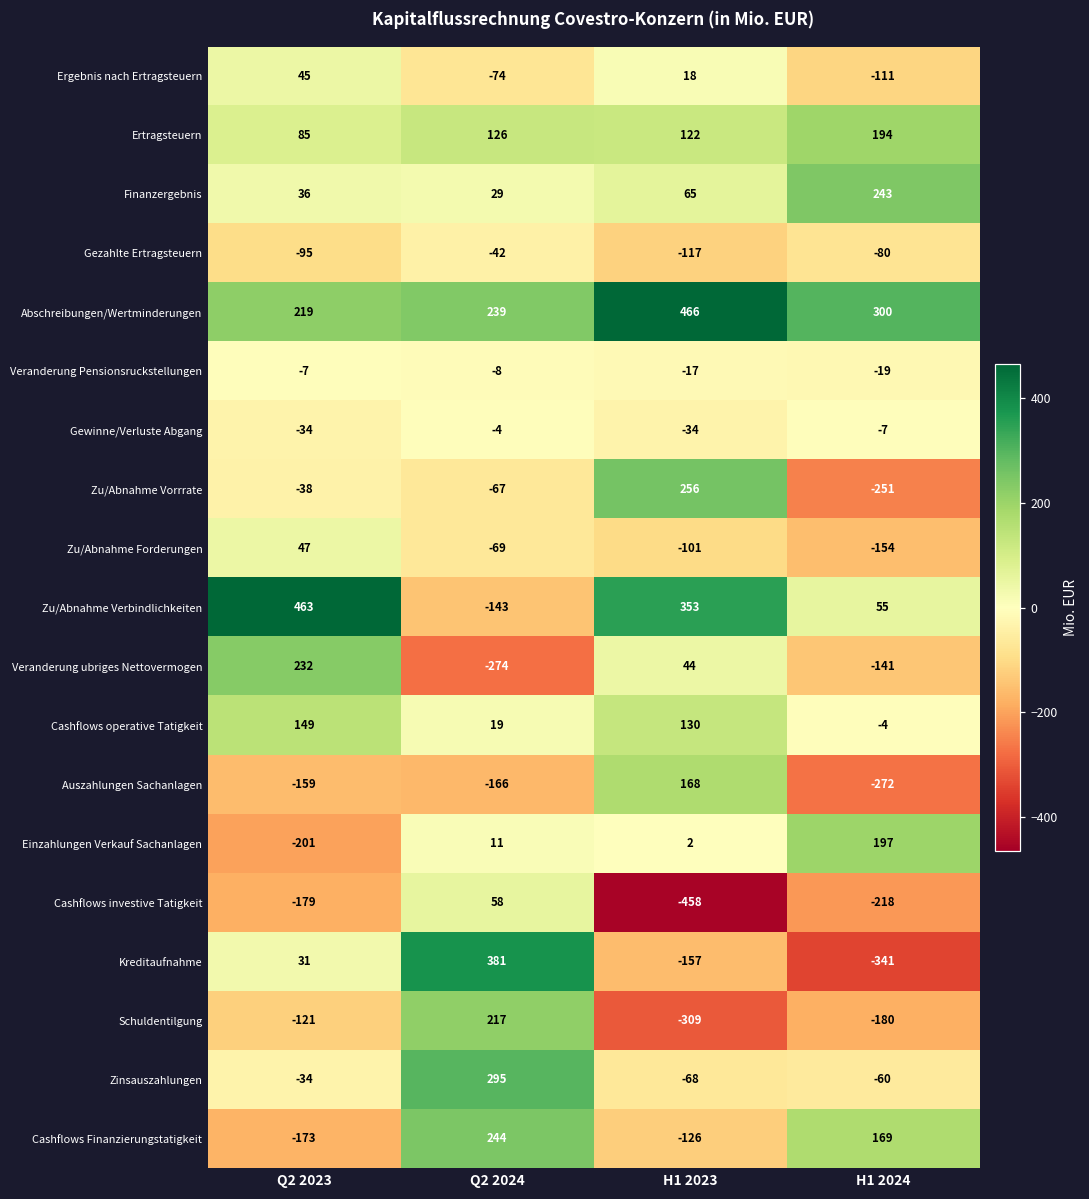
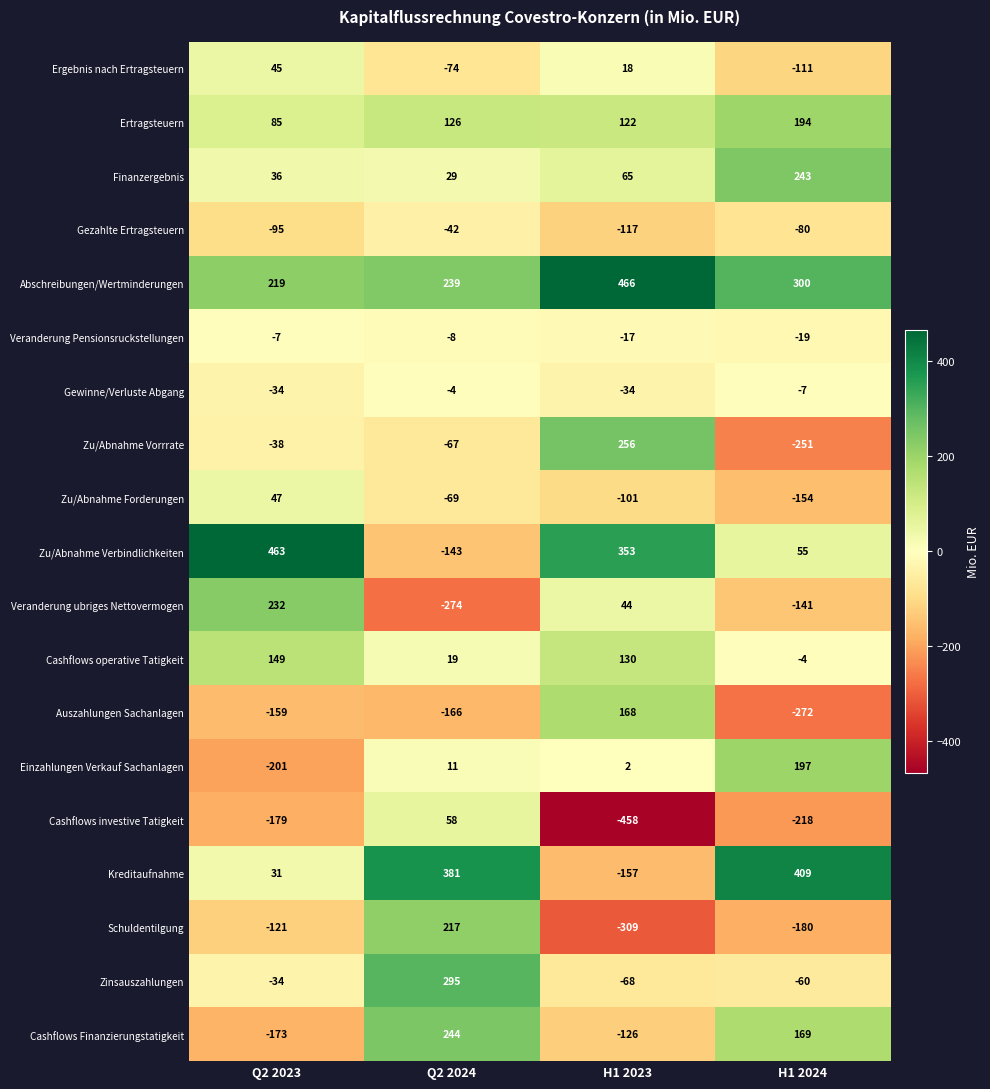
Kreditaufnahme, H1 2024: -341 -> 409
